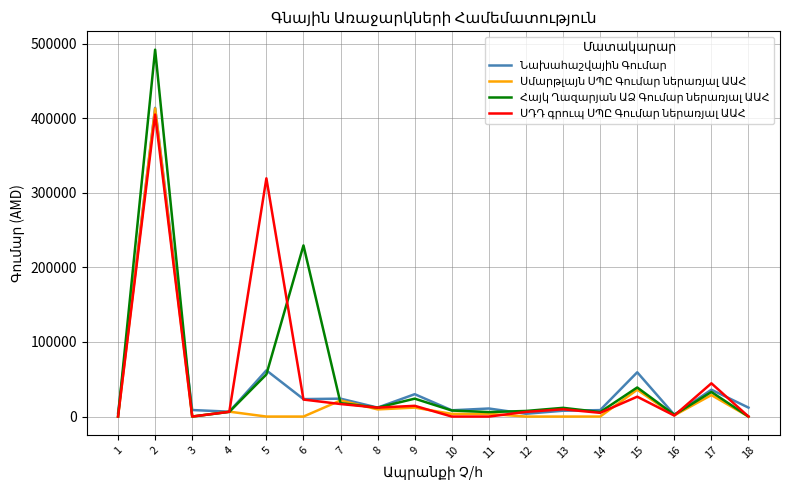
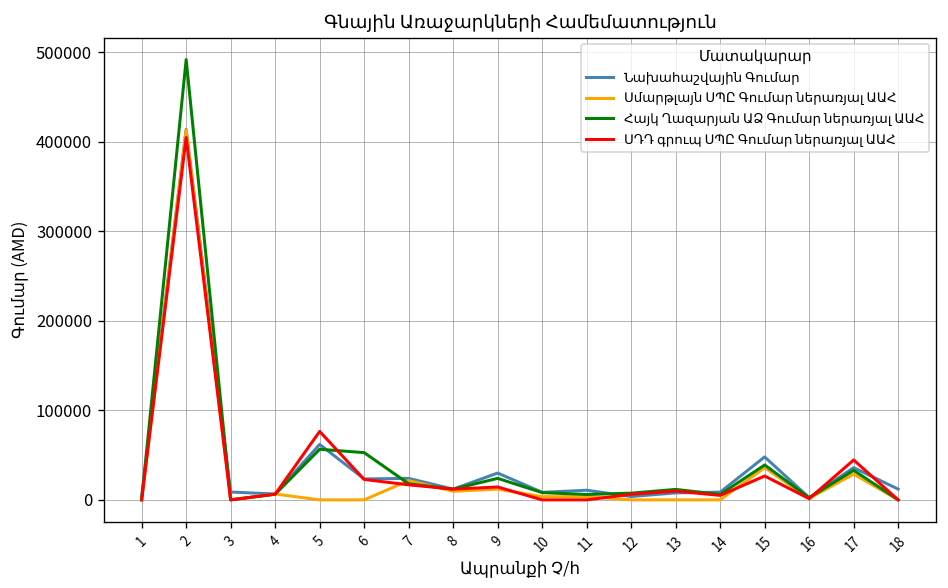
ՍԴԴ գրուպ ՍՊԸ Գումար ներառյալ ԱԱՀ, 5: 320000 -> 80000
Հայկ Ղազարյան ԱՁ Գումար ներառյալ ԱԱՀ, 6: 230000 -> 50000
Նախահաշվային Գումար, 15: 60000 -> 50000
